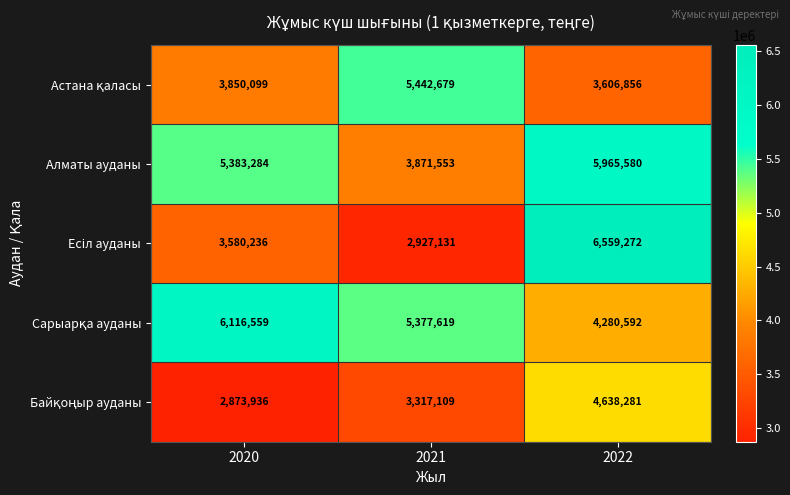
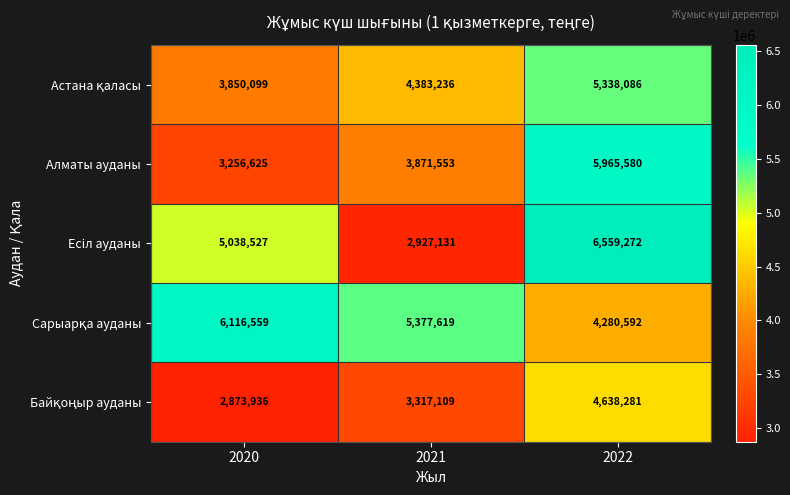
Астана қаласы, 2021: 5,442,679 -> 4,383,236
Астана қаласы, 2022: 3,606,856 -> 5,338,086
Алматы ауданы, 2020: 5,383,284 -> 3,256,625
Есіл ауданы, 2020: 3,580,236 -> 5,038,527
